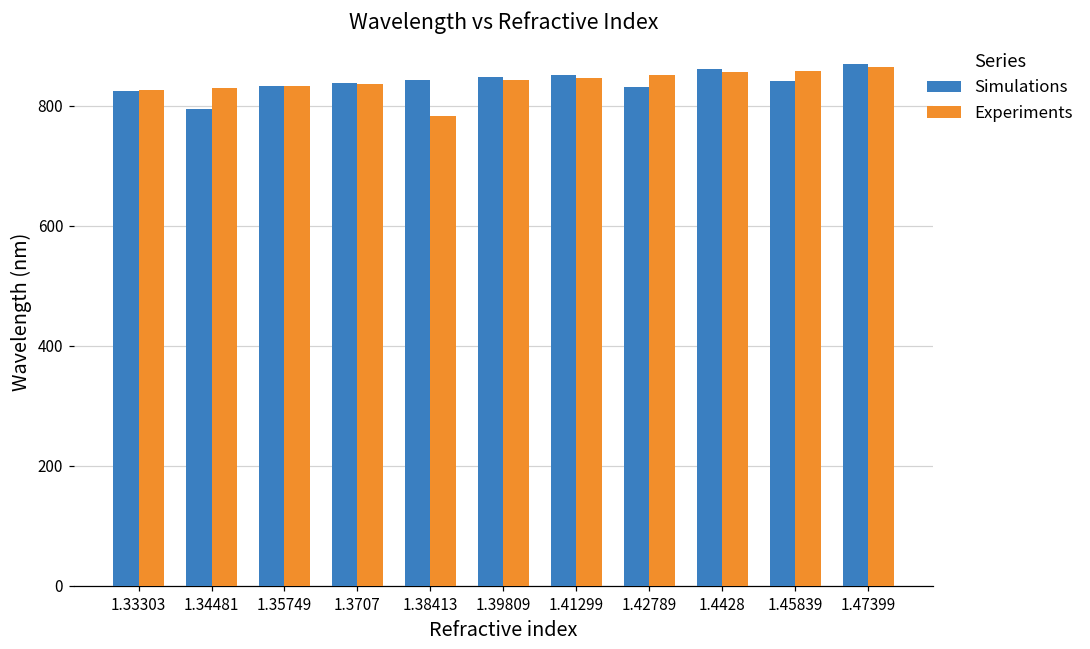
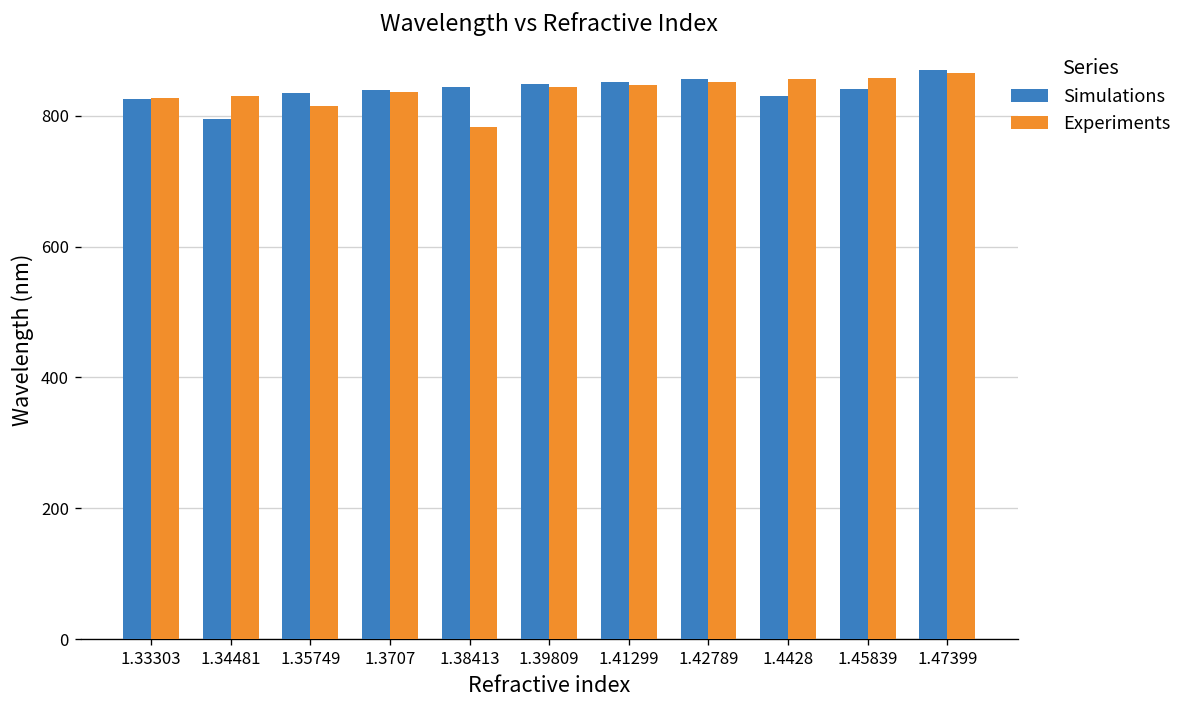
Experiments, 1.35749: 830 -> 810
Simulations, 1.42789: 830 -> 860
Simulations, 1.4428: 860 -> 830
